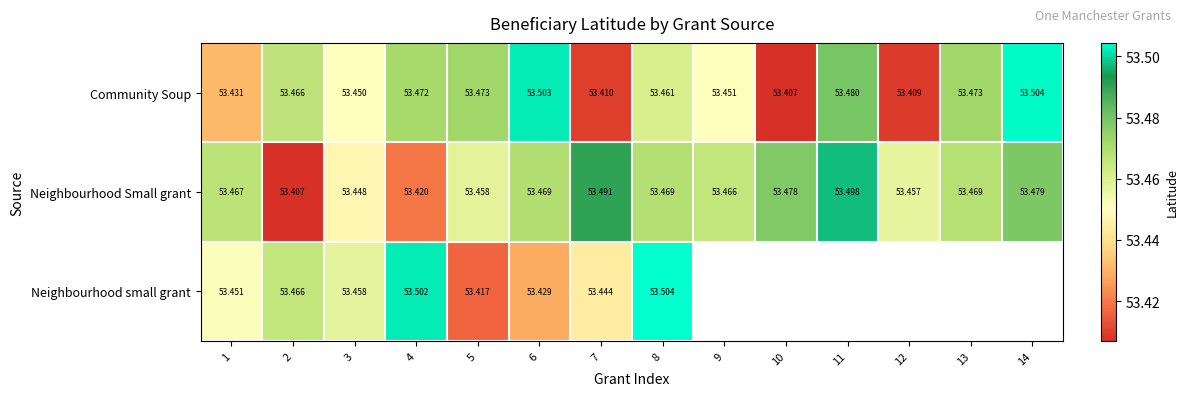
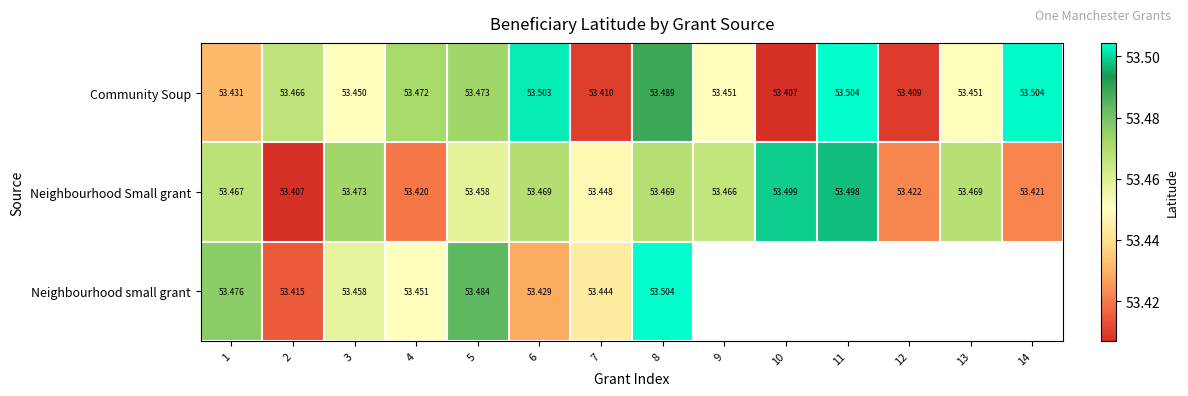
Community Soup, 8: 53.461 -> 53.489
Community Soup, 11: 53.480 -> 53.504
Community Soup, 13: 53.473 -> 53.451
Neighbourhood Small grant, 3: 53.448 -> 53.473
Neighbourhood Small grant, 7: 53.491 -> 53.448
Neighbourhood Small grant, 10: 53.478 -> 53.499
Neighbourhood Small grant, 12: 53.457 -> 53.422
Neighbourhood Small grant, 14: 53.479 -> 53.421
Neighbourhood small grant, 1: 53.451 -> 53.476
Neighbourhood small grant, 2: 53.466 -> 53.415
Neighbourhood small grant, 4: 53.502 -> 53.451
Neighbourhood small grant, 5: 53.417 -> 53.484
